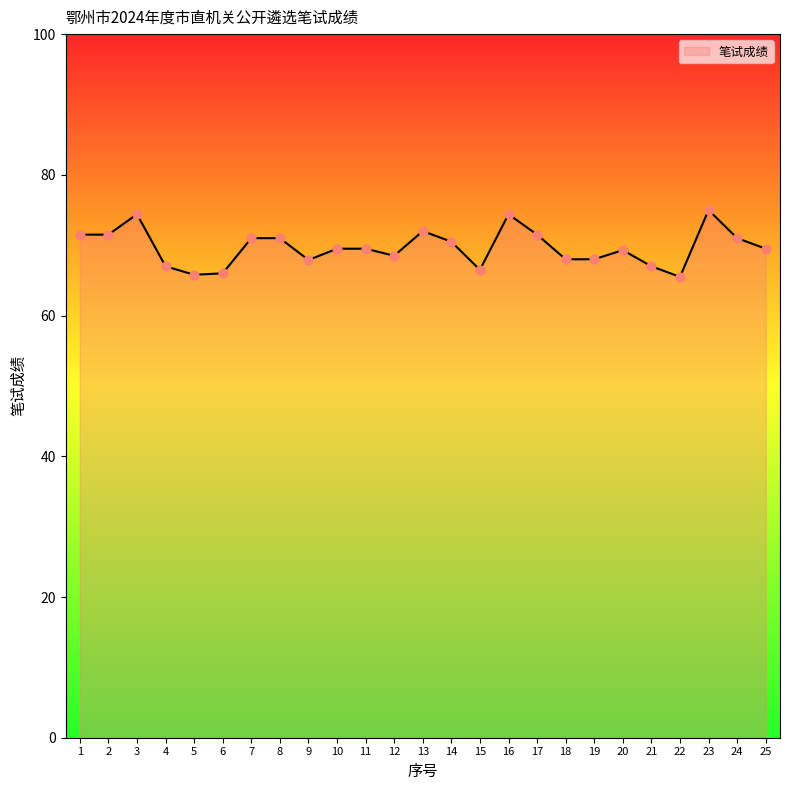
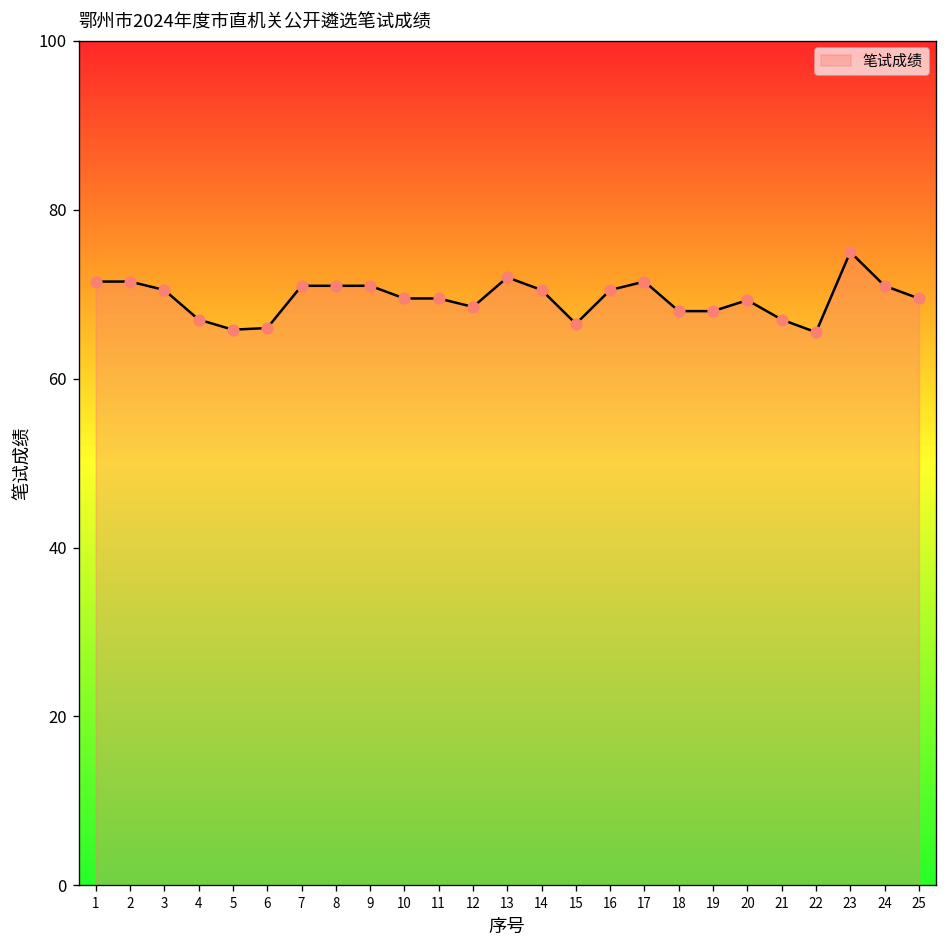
3: 74 -> 71
9: 68 -> 71
16: 74 -> 71
